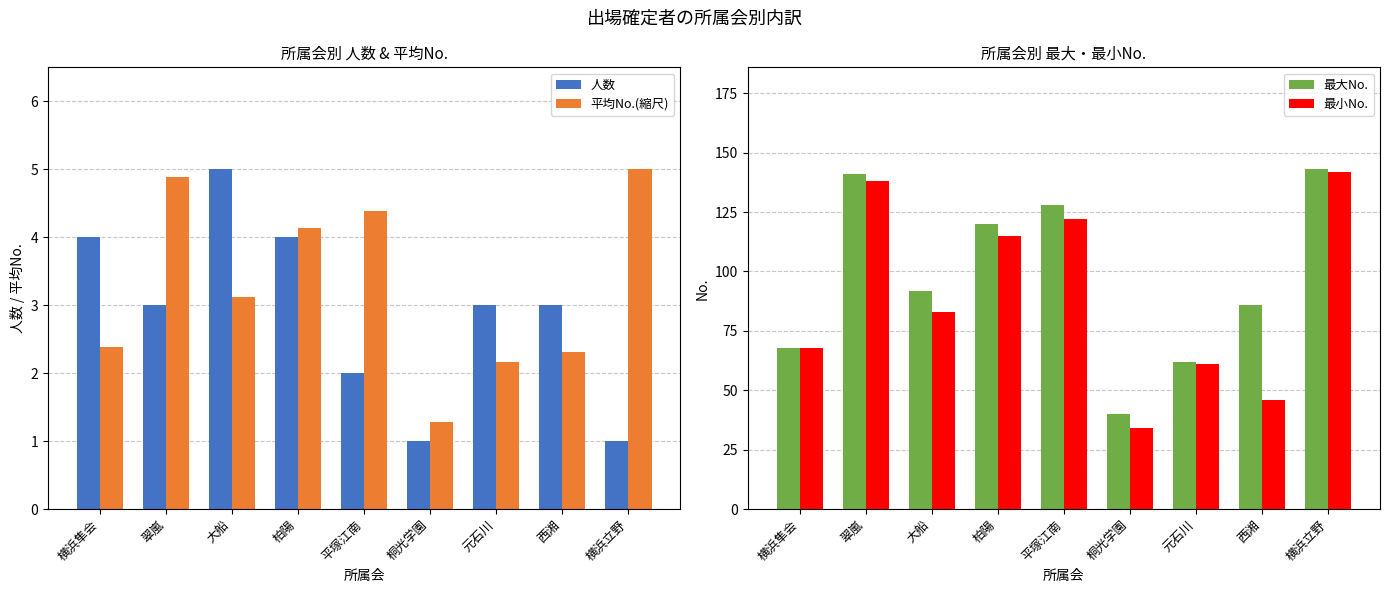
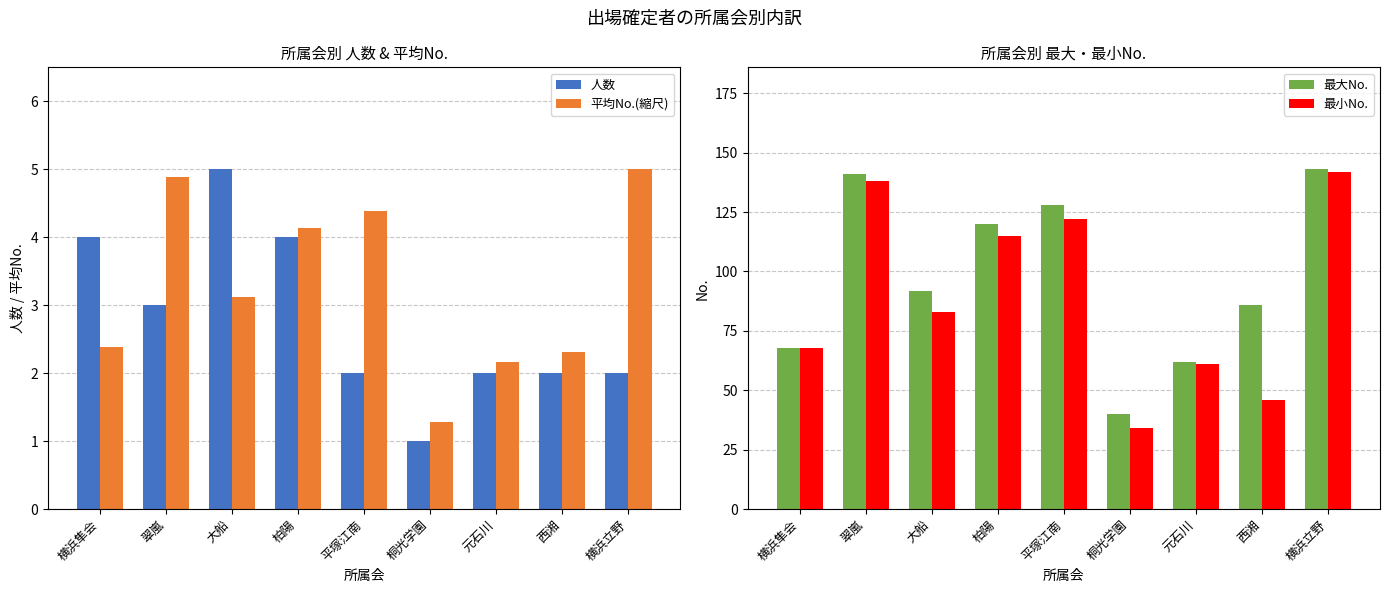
所属会別 人数 & 平均No., 人数, 元石川: 3 -> 2
所属会別 人数 & 平均No., 人数, 西湘: 3 -> 2
所属会別 人数 & 平均No., 人数, 横浜立野: 1 -> 2
